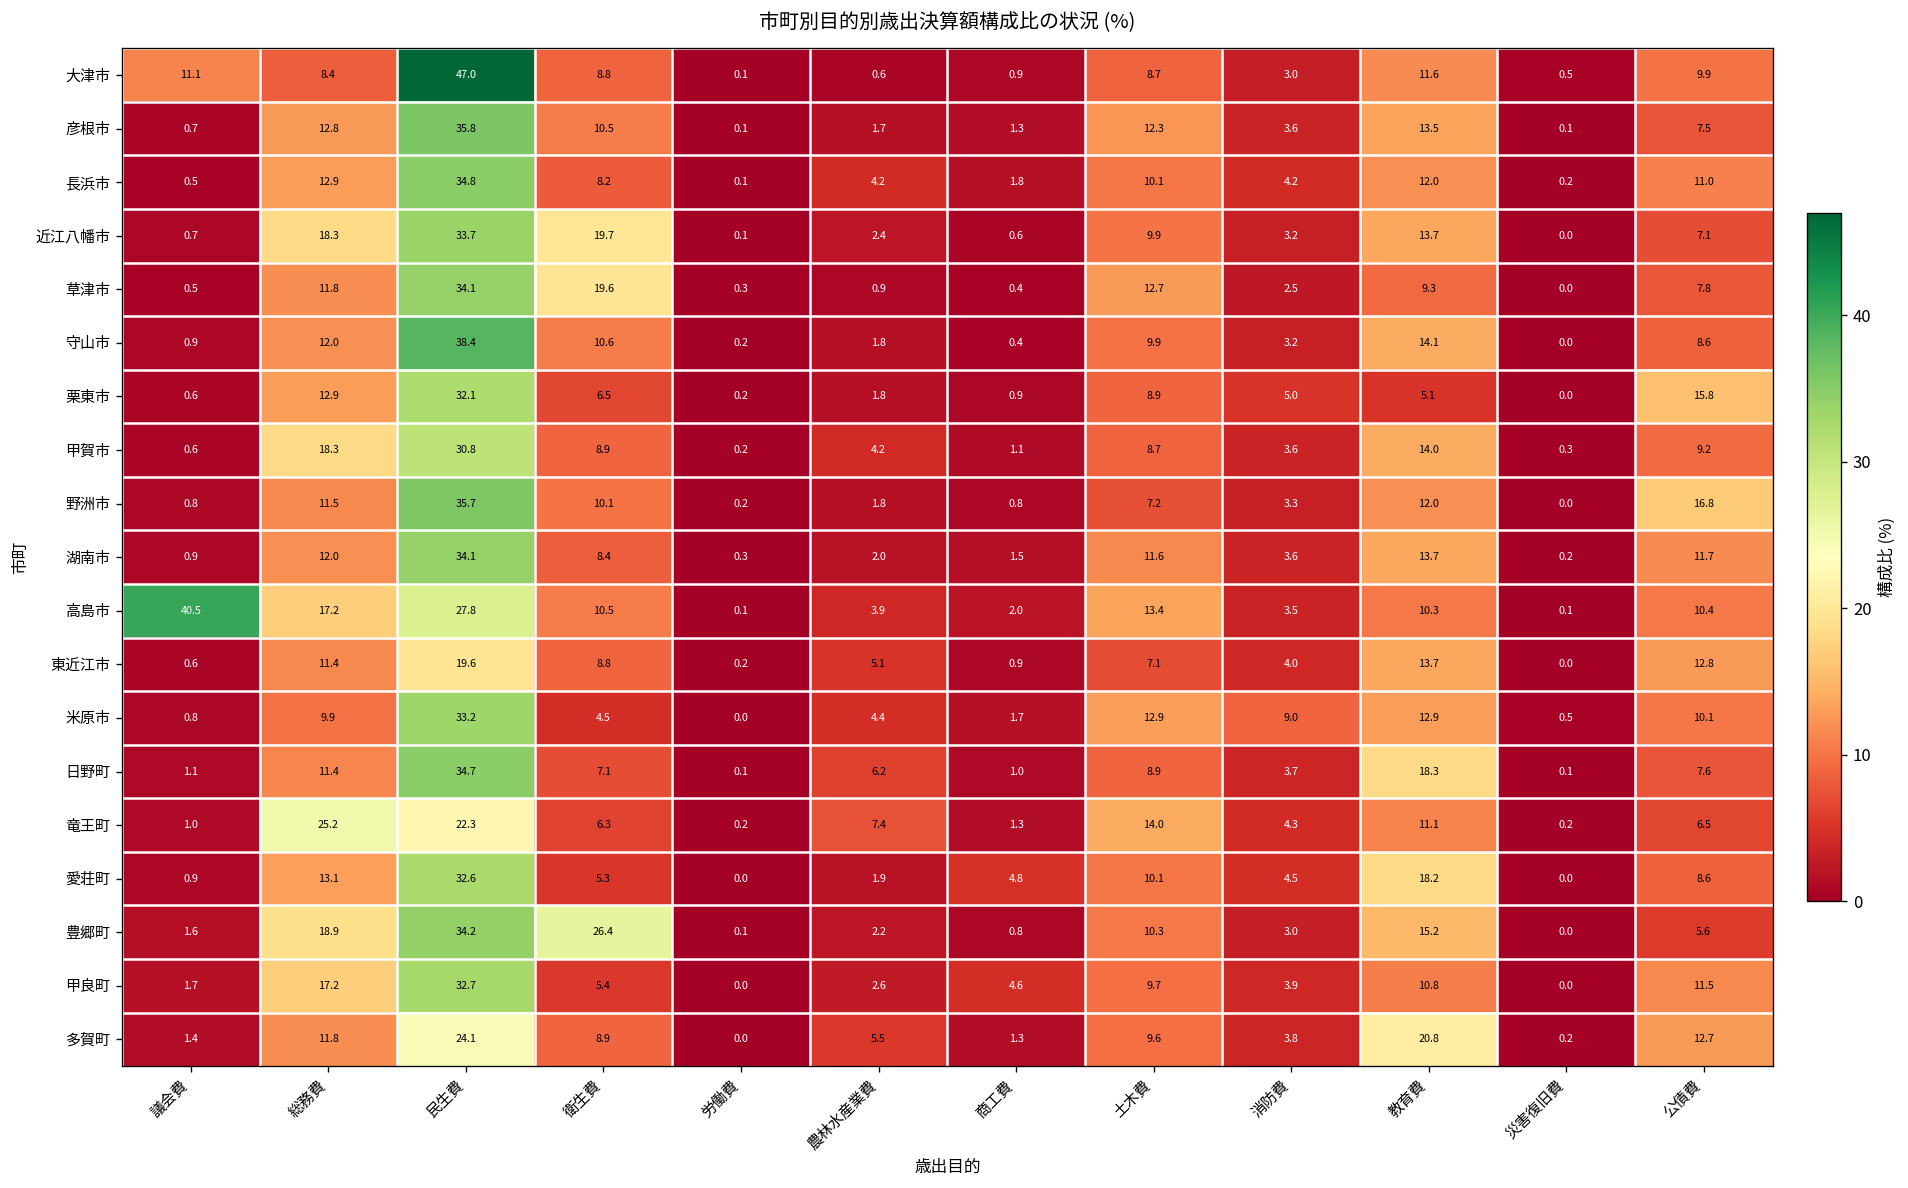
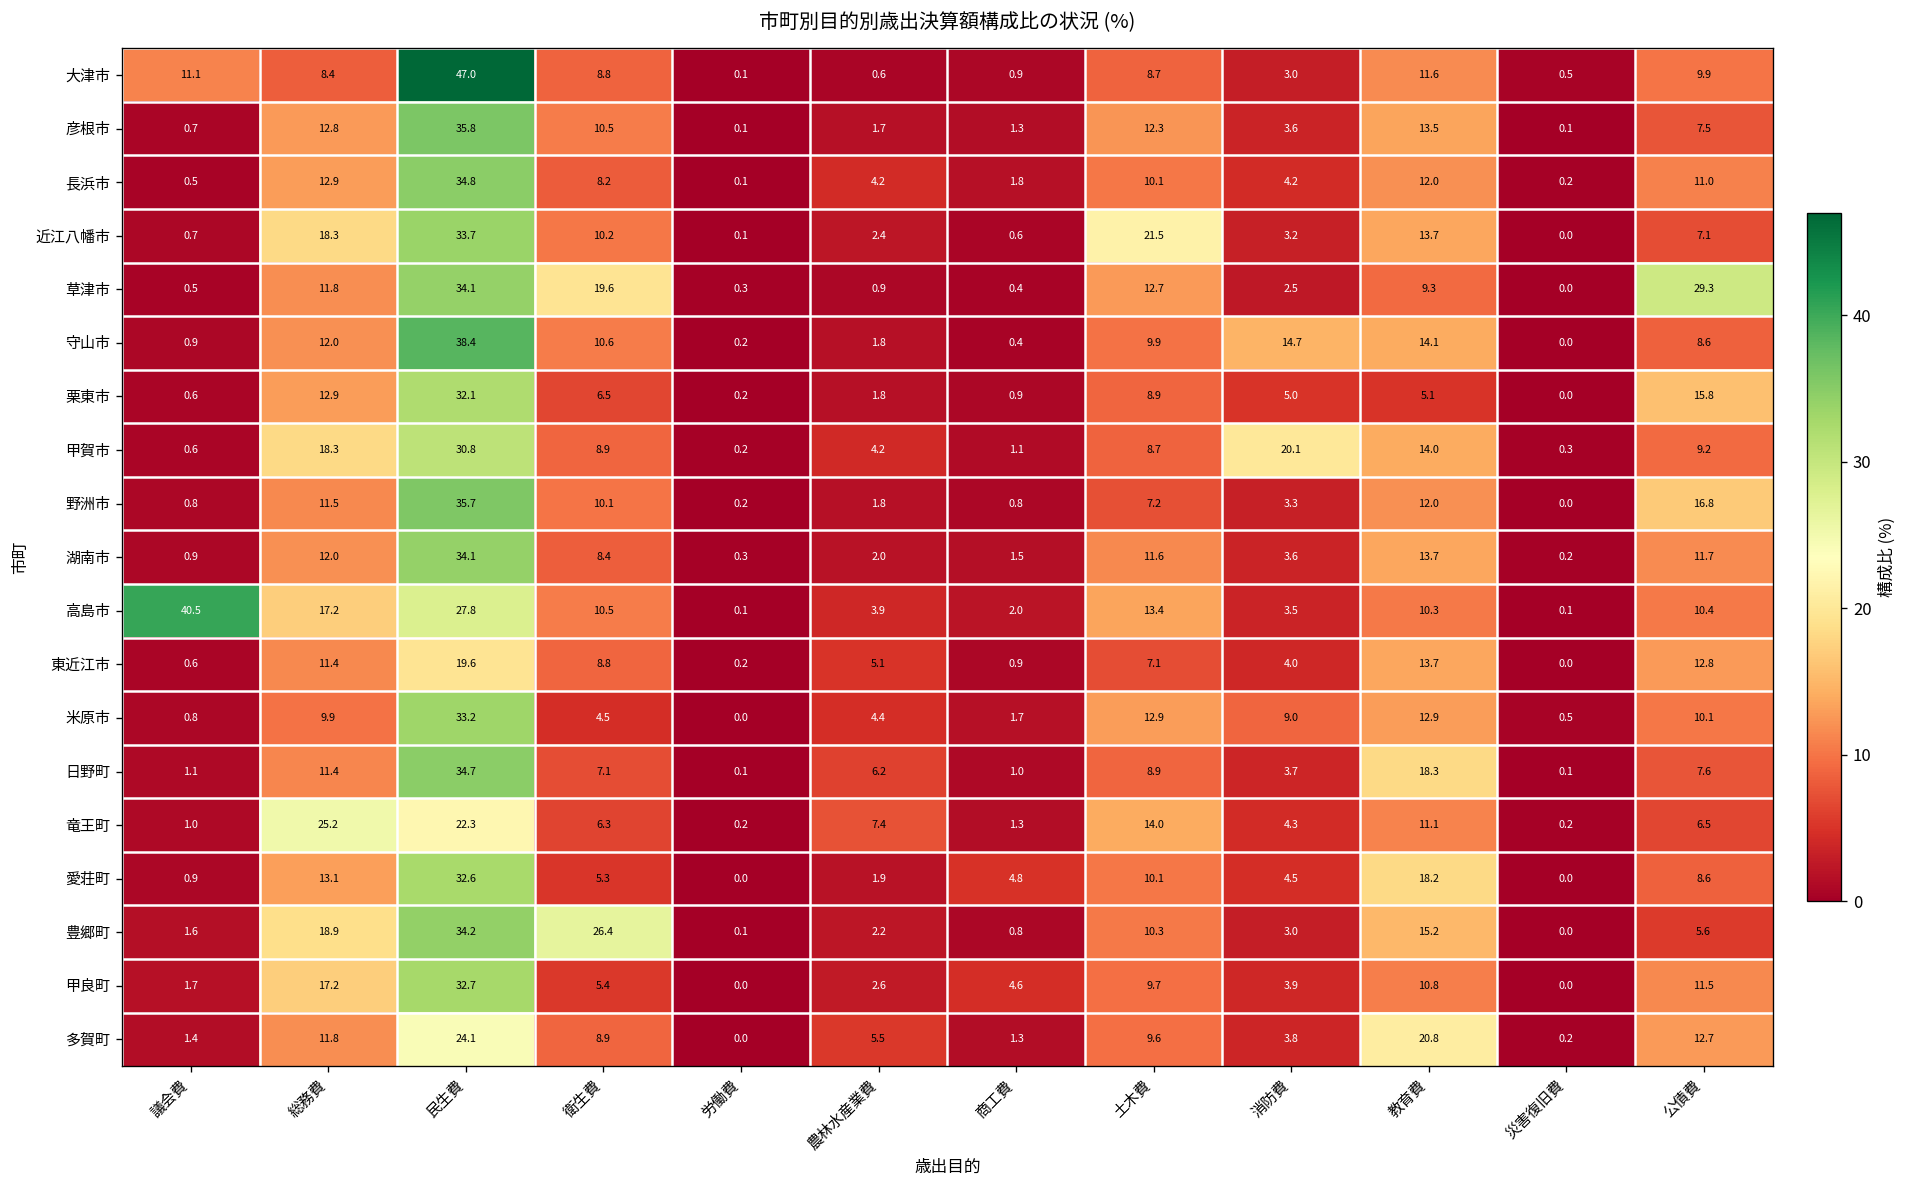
近江八幡市, 衛生費: 19.7 -> 10.2
近江八幡市, 土木費: 9.9 -> 21.5
草津市, 公債費: 7.8 -> 29.3
守山市, 消防費: 3.2 -> 14.7
甲賀市, 消防費: 3.6 -> 20.1
